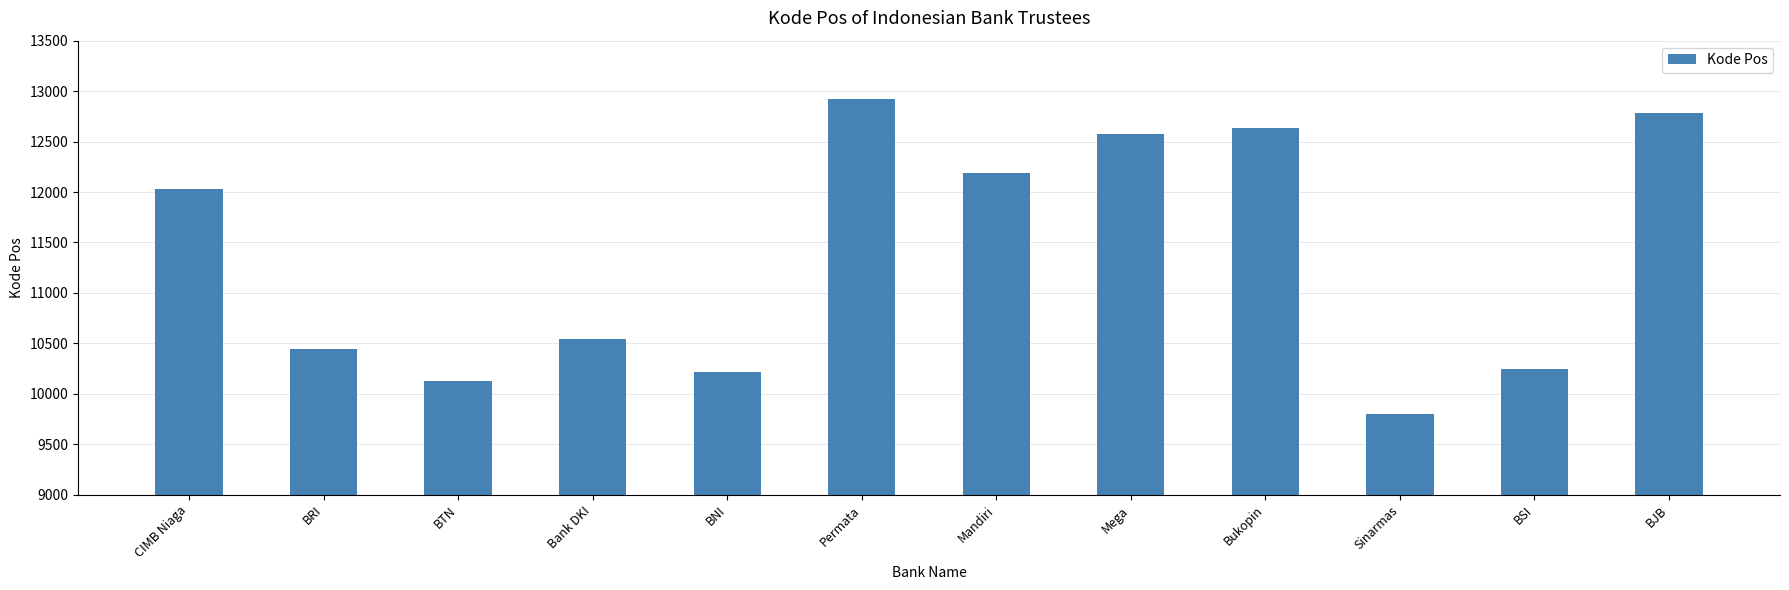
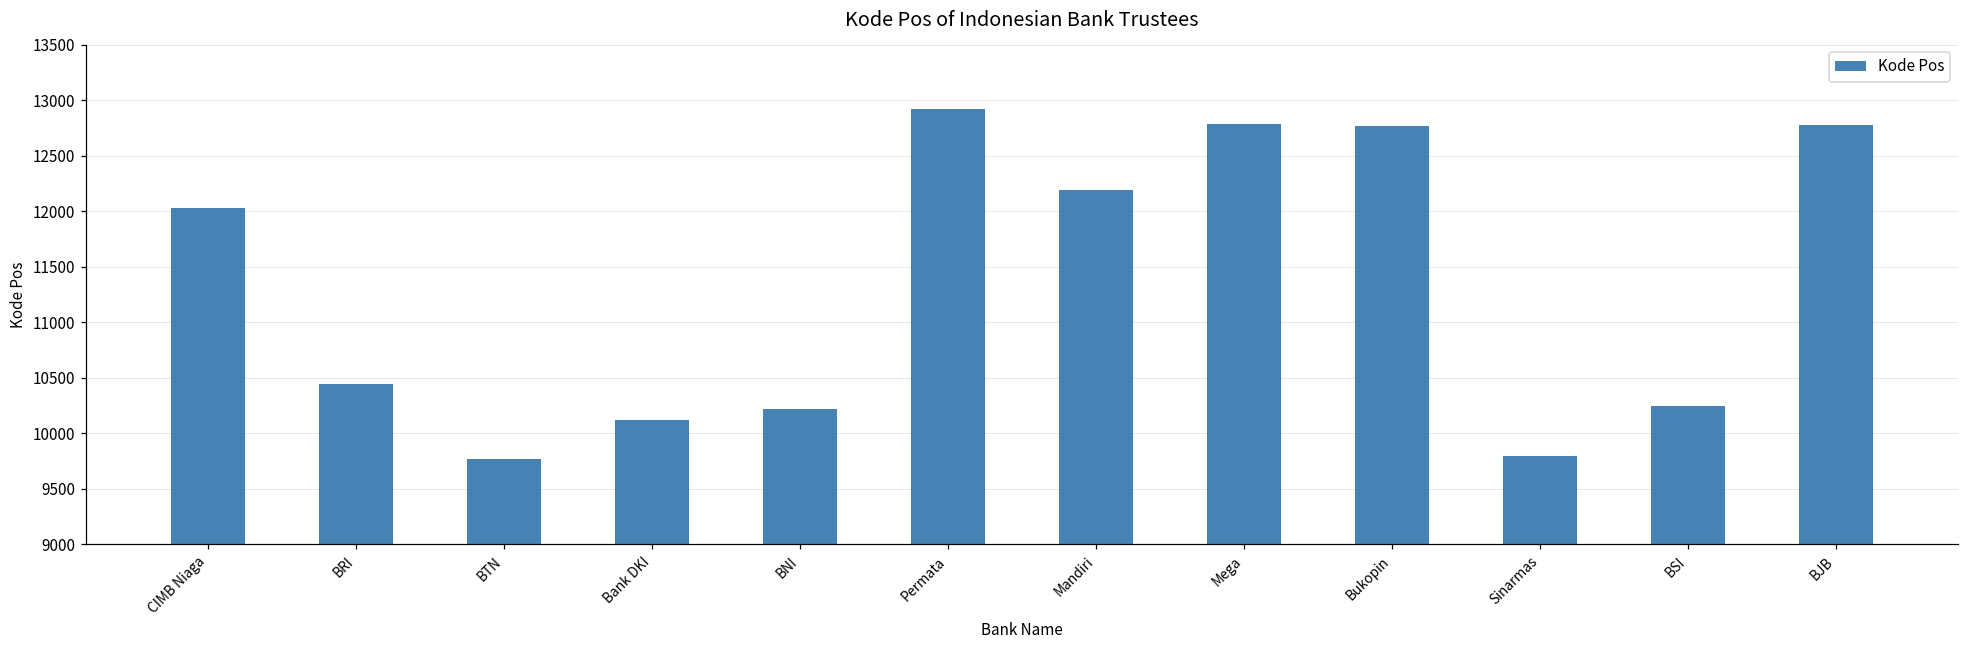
BTN: 10130 -> 9770
Bank DKI: 10540 -> 10120
Mega: 12570 -> 12790
Bukopin: 12640 -> 12770
